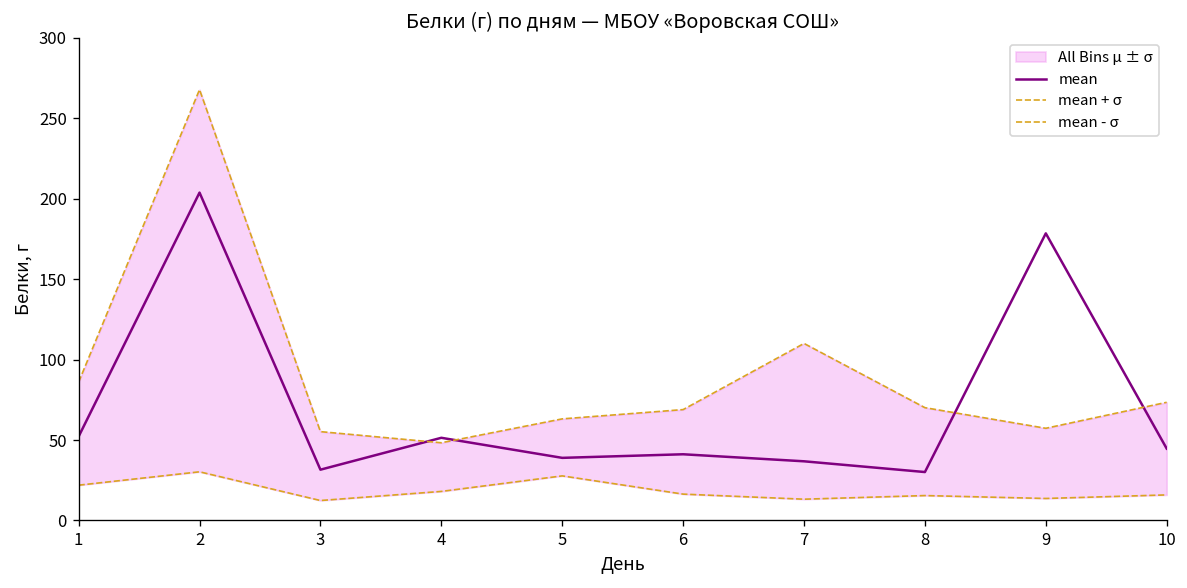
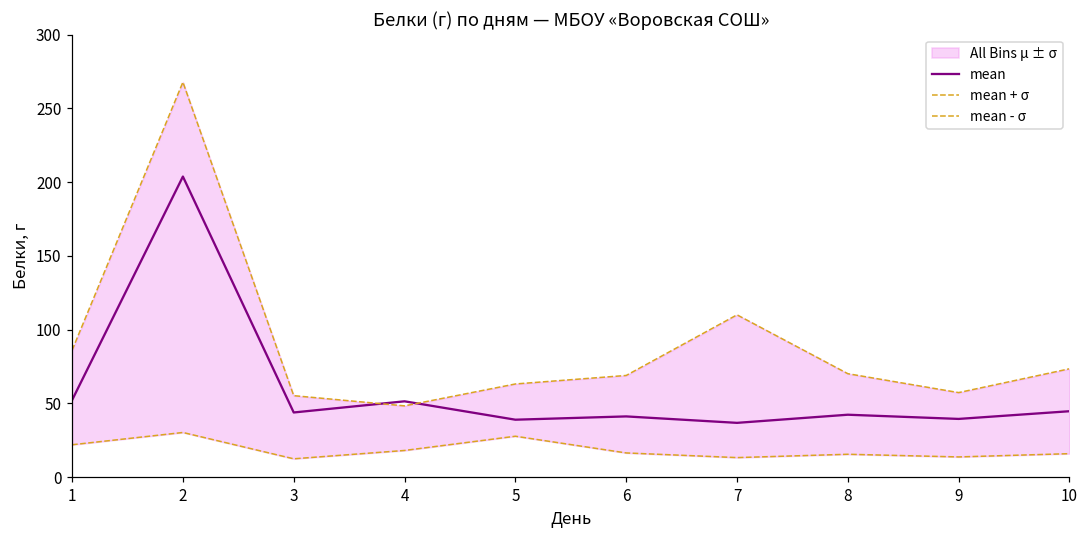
mean, 3: 32 -> 44
mean, 8: 30 -> 42
mean, 9: 178 -> 39
